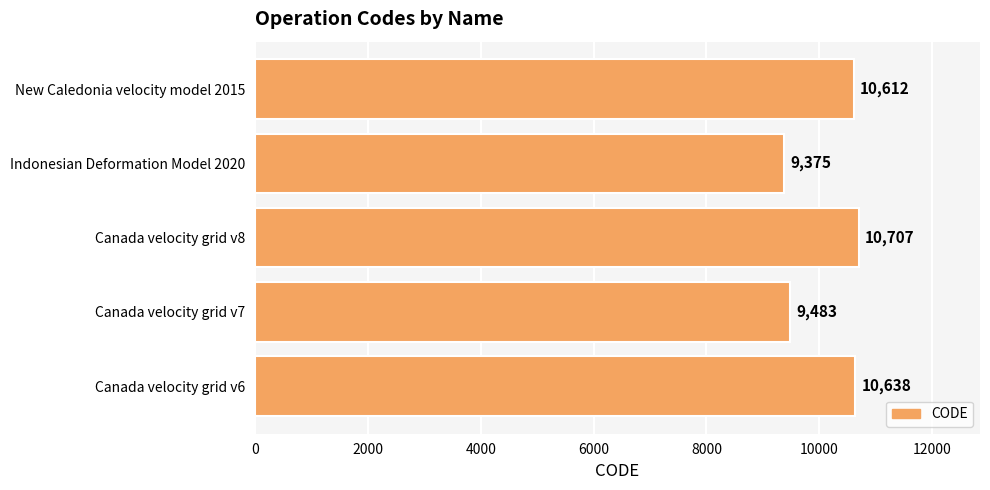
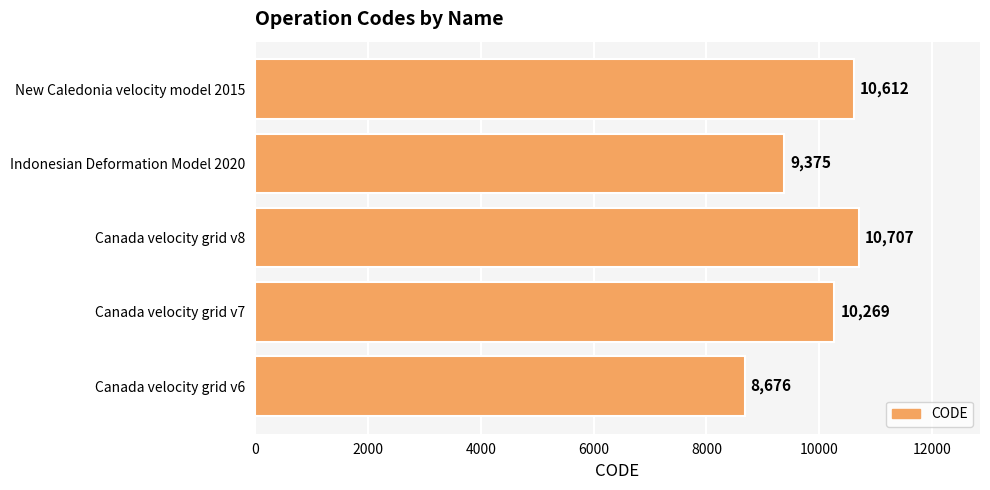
Canada velocity grid v7: 9,483 -> 10,269
Canada velocity grid v6: 10,638 -> 8,676
